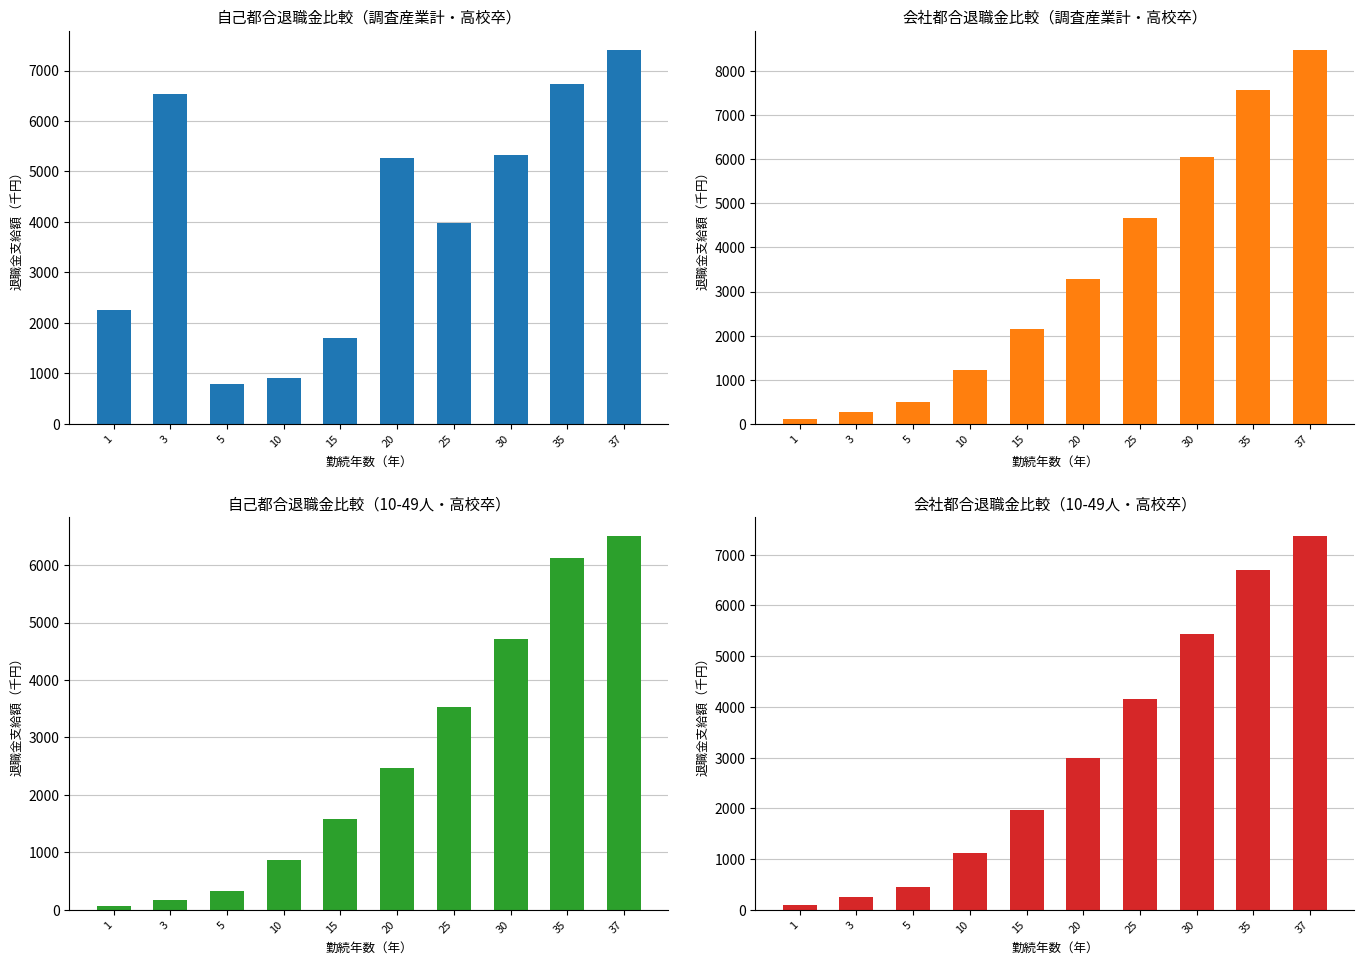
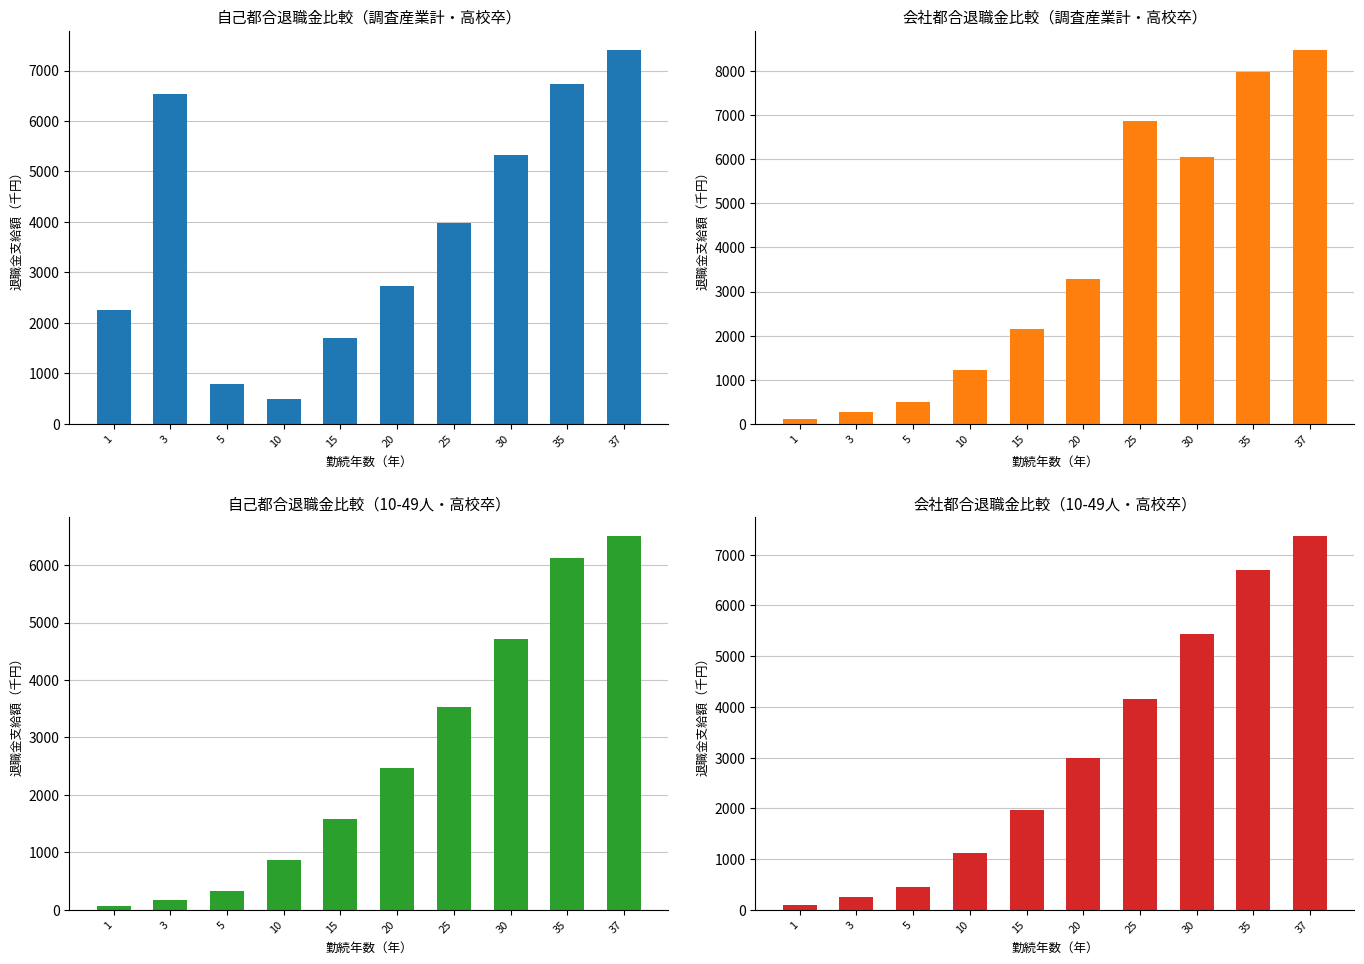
自己都合退職金比較（調査産業計・高校卒）, 10: 900 -> 500
自己都合退職金比較（調査産業計・高校卒）, 20: 5300 -> 2700
会社都合退職金比較（調査産業計・高校卒）, 25: 4700 -> 6900
会社都合退職金比較（調査産業計・高校卒）, 35: 7600 -> 8000
